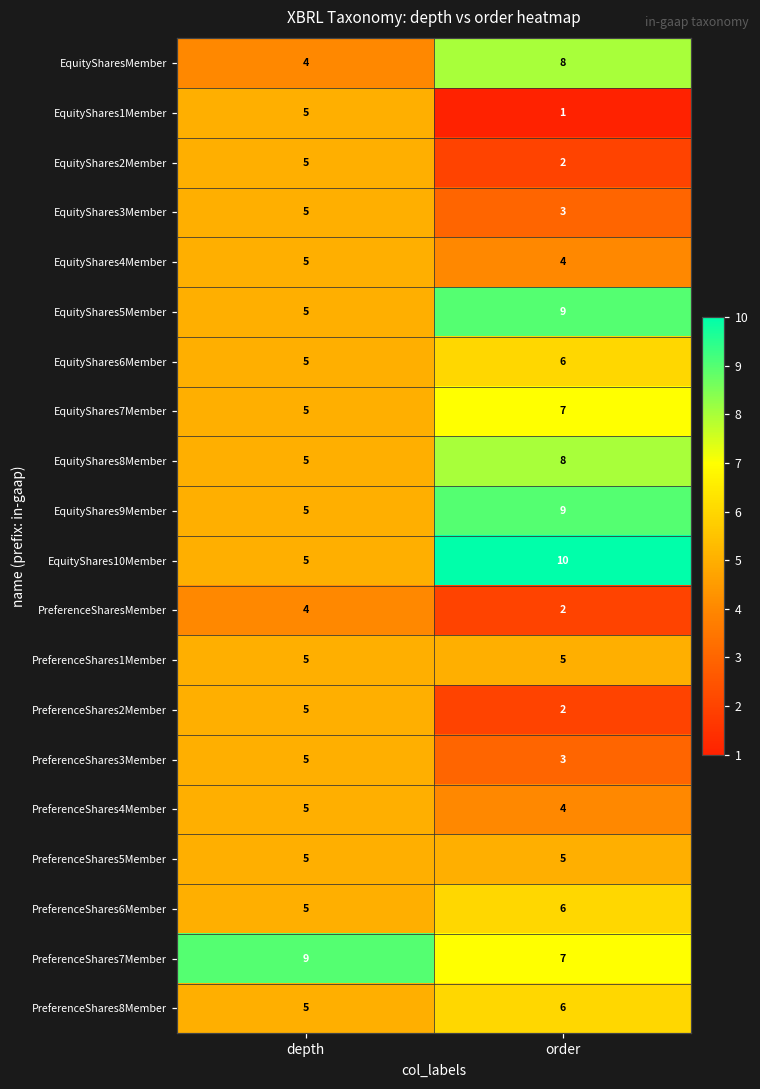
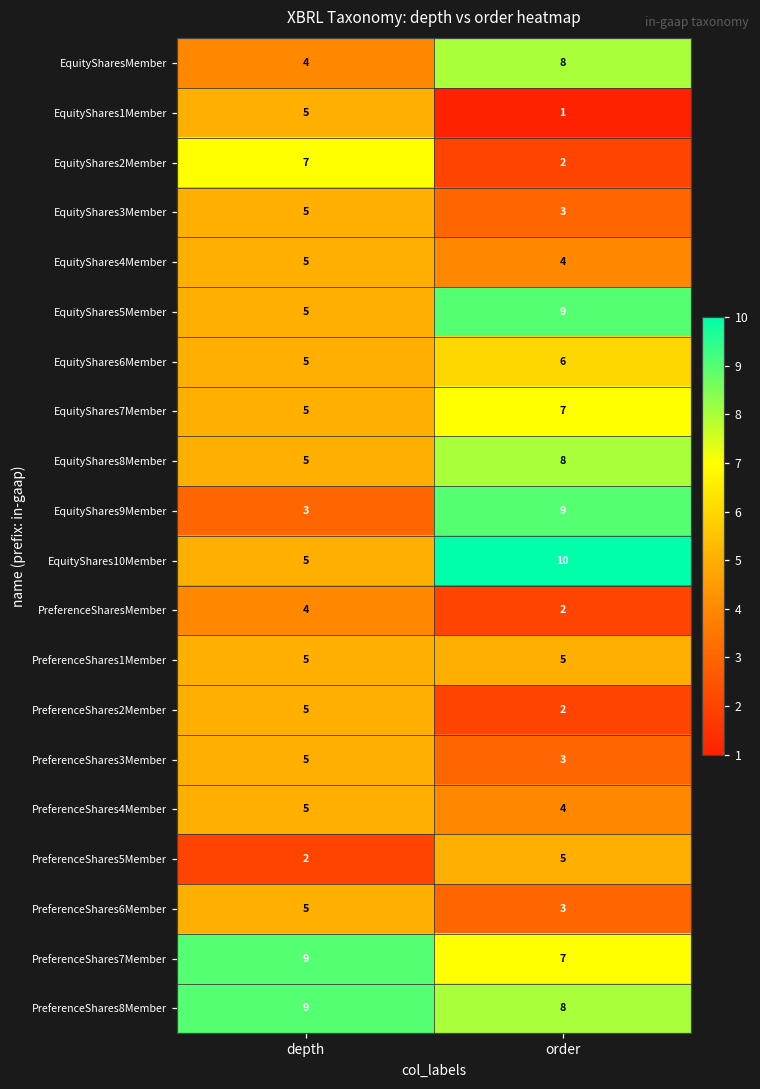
EquityShares2Member, depth: 5 -> 7
EquityShares9Member, depth: 5 -> 3
PreferenceShares5Member, depth: 5 -> 2
PreferenceShares6Member, order: 6 -> 3
PreferenceShares8Member, depth: 5 -> 9
PreferenceShares8Member, order: 6 -> 8
